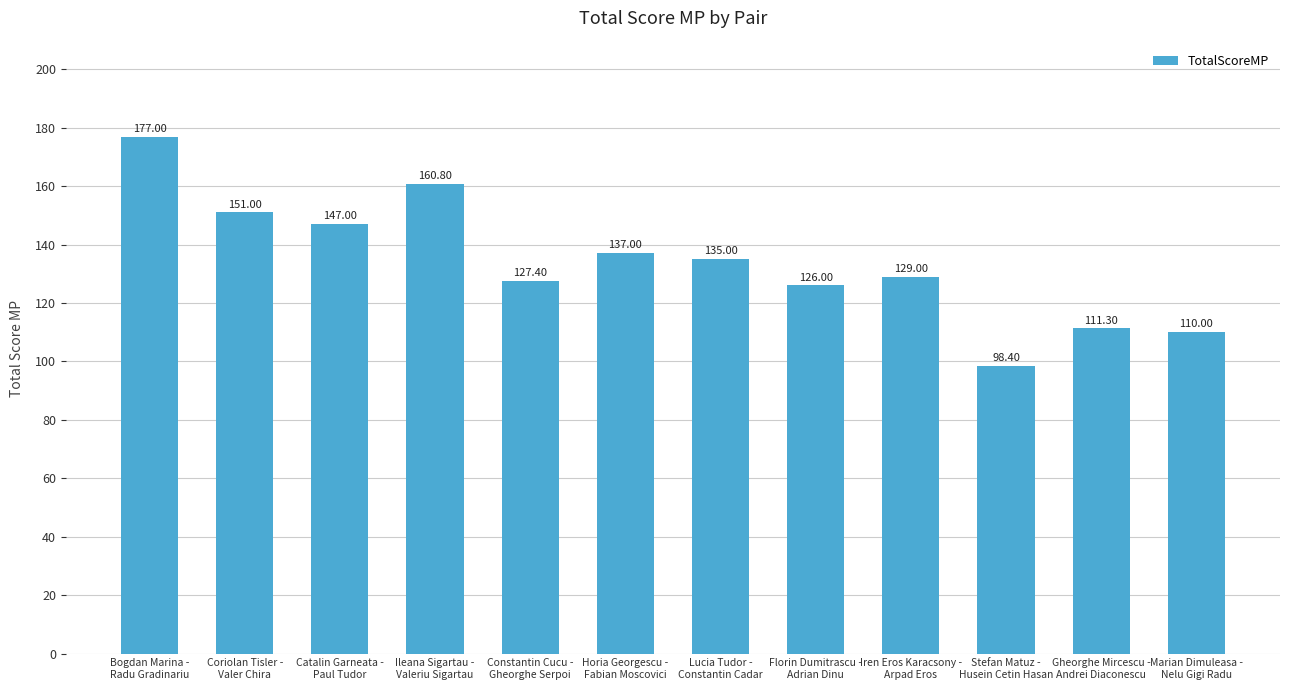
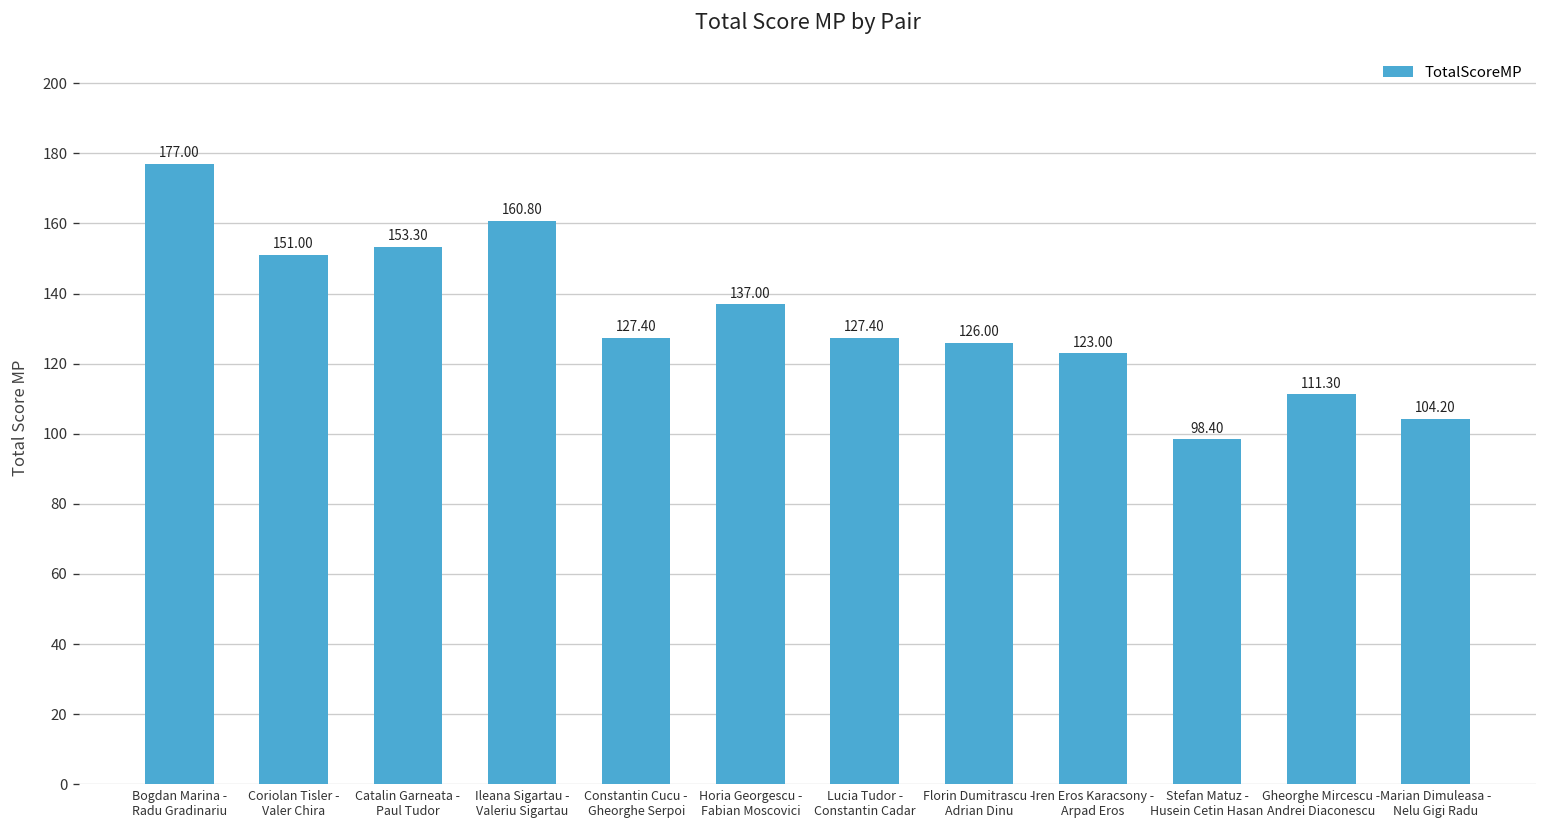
Catalin Garneata - Paul Tudor: 147.00 -> 153.30
Lucia Tudor - Constantin Cadar: 135.00 -> 127.40
Iren Eros Karacsony - Arpad Eros: 129.00 -> 123.00
Marian Dimuleasa - Nelu Gigi Radu: 110.00 -> 104.20
